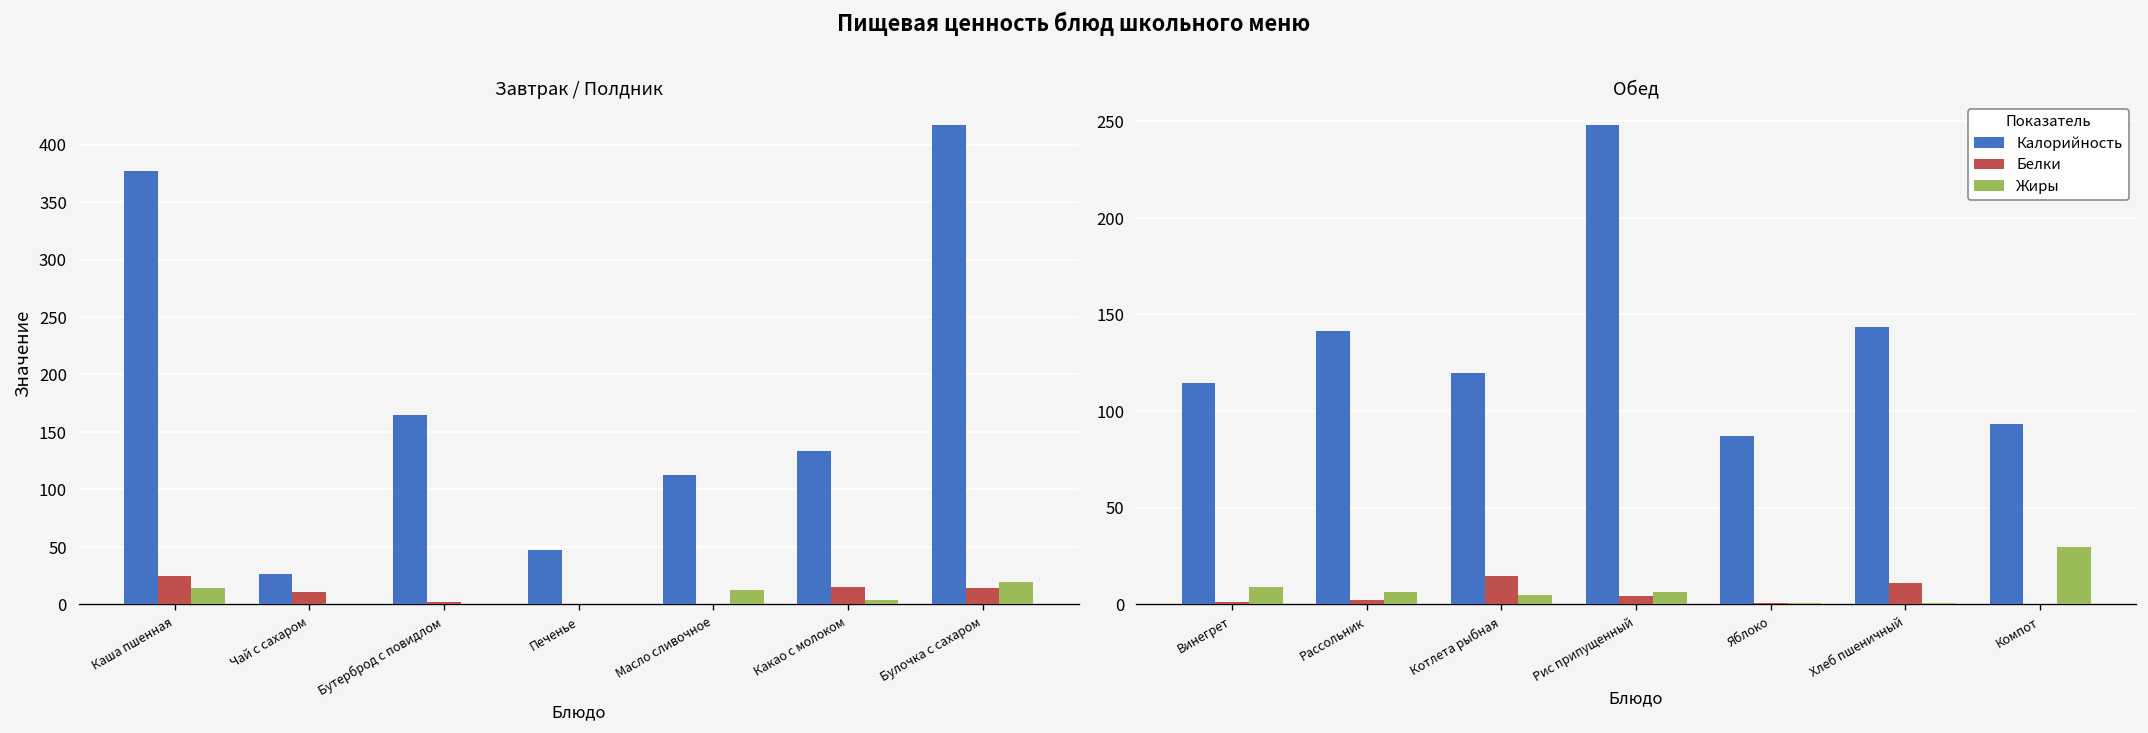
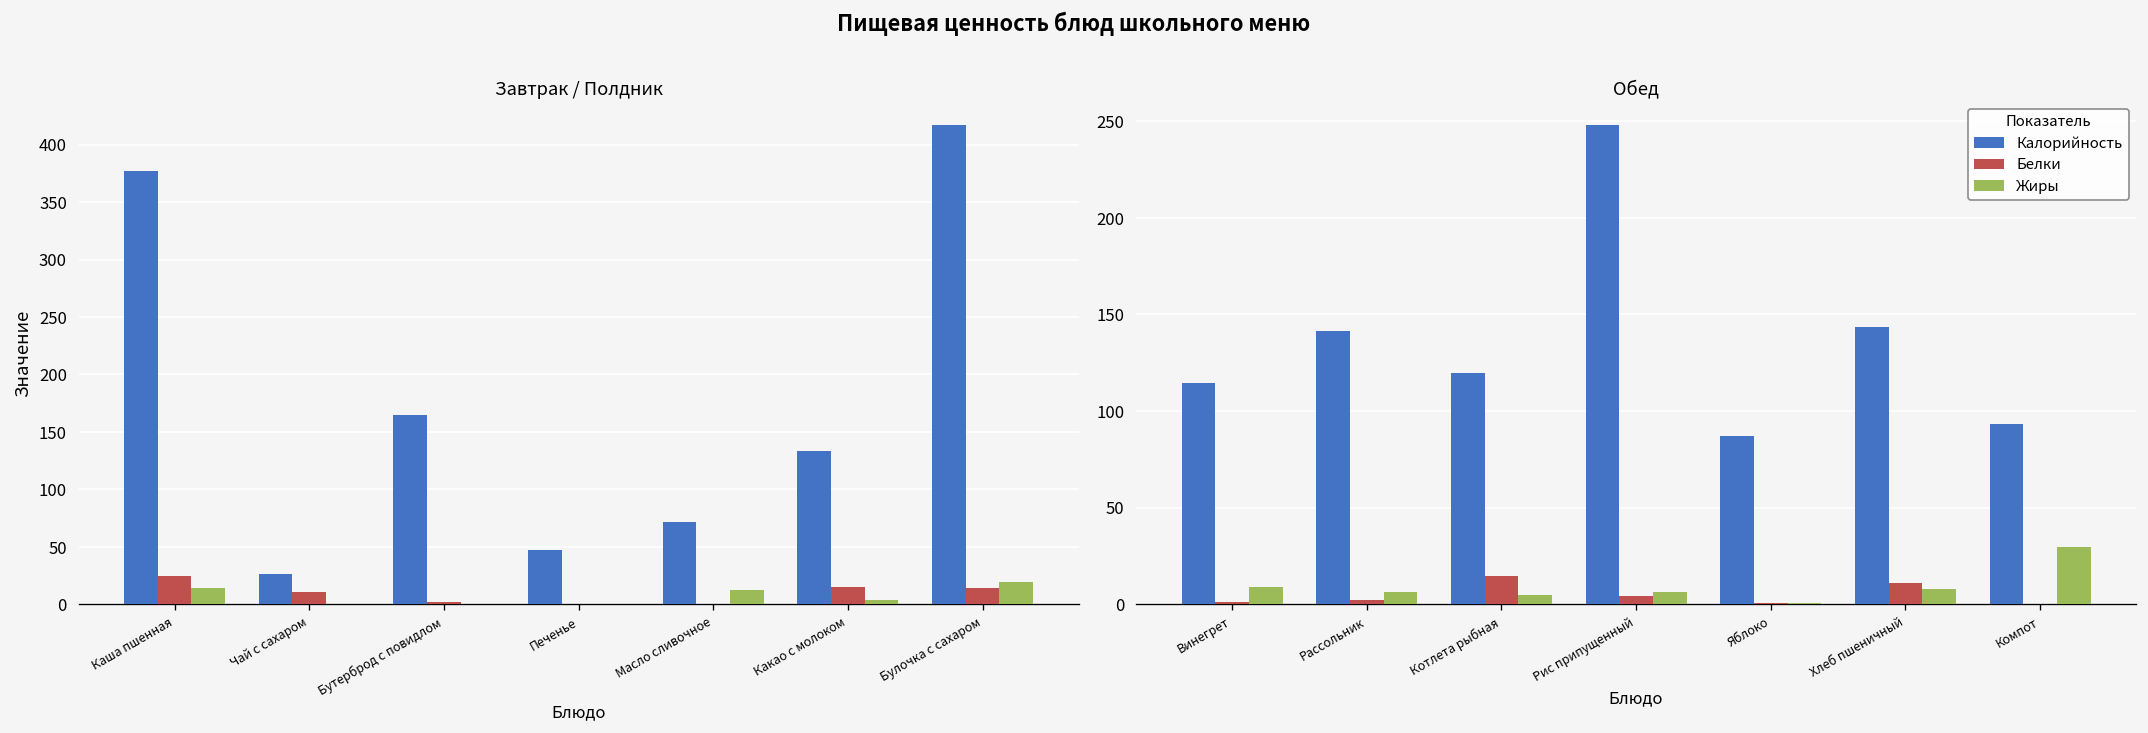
Завтрак / Полдник, Калорийность, Масло сливочное: 110 -> 70
Обед, Жиры, Хлеб пшеничный: 1 -> 8
